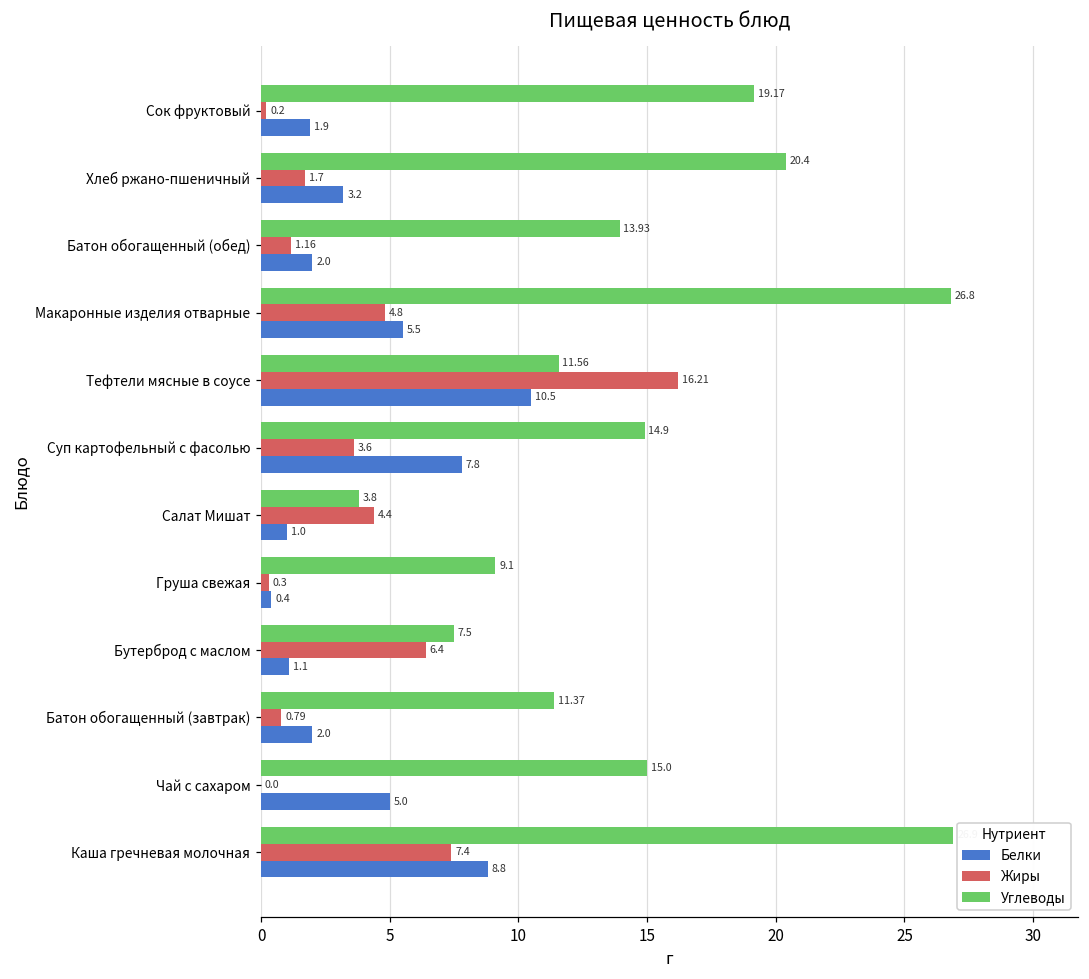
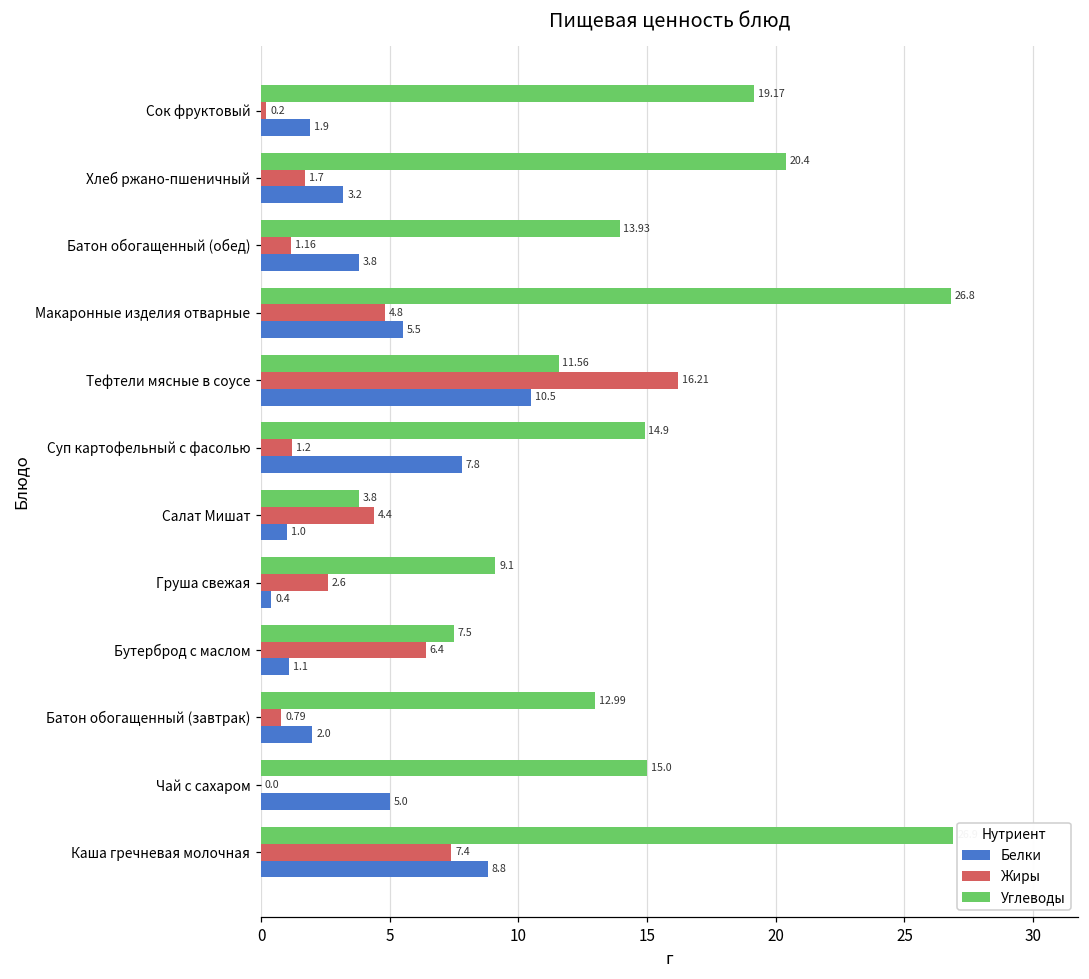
Белки, Батон обогащенный (обед): 2.0 -> 3.8
Жиры, Суп картофельный с фасолью: 3.6 -> 1.2
Жиры, Груша свежая: 0.3 -> 2.6
Углеводы, Батон обогащенный (завтрак): 11.37 -> 12.99
